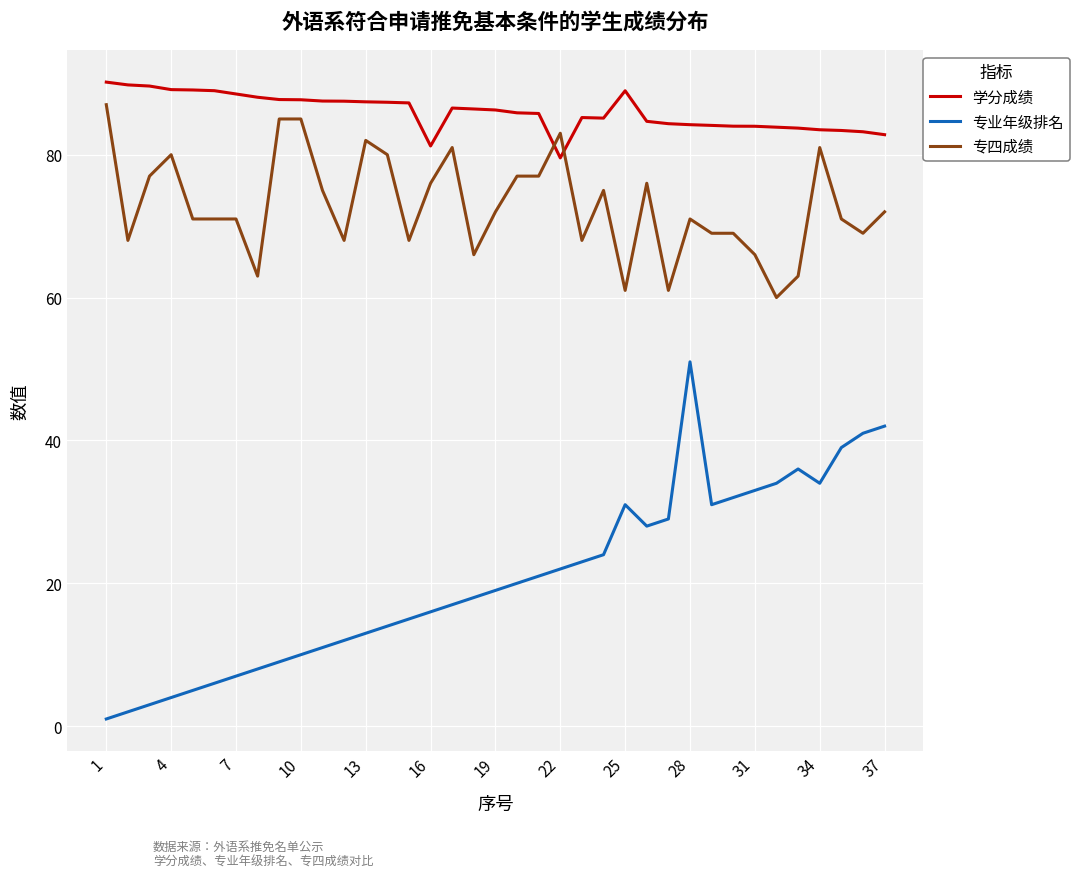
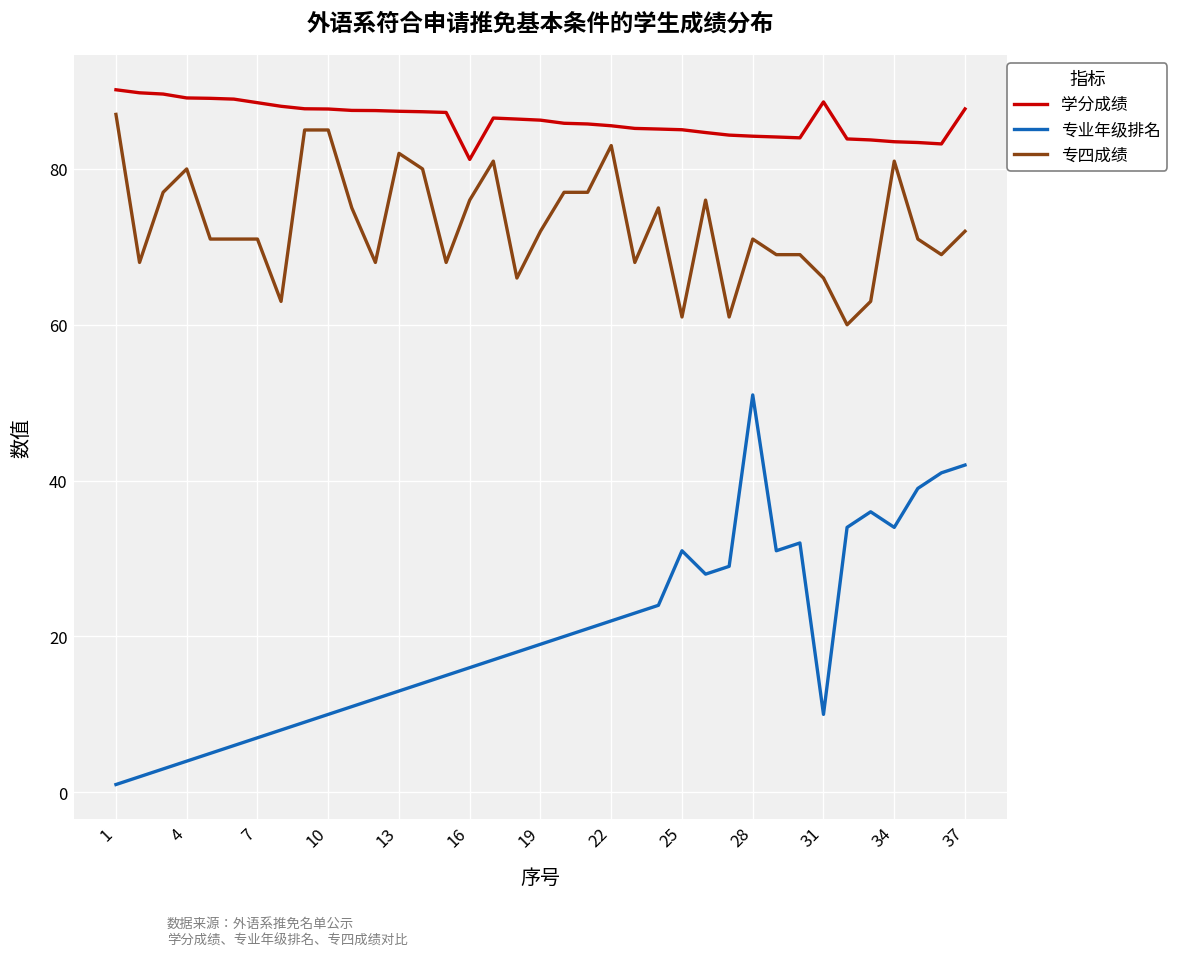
学分成绩, 22: 80 -> 86
学分成绩, 25: 89 -> 85
学分成绩, 31: 84 -> 89
专业年级排名, 31: 33 -> 10
学分成绩, 37: 83 -> 88
